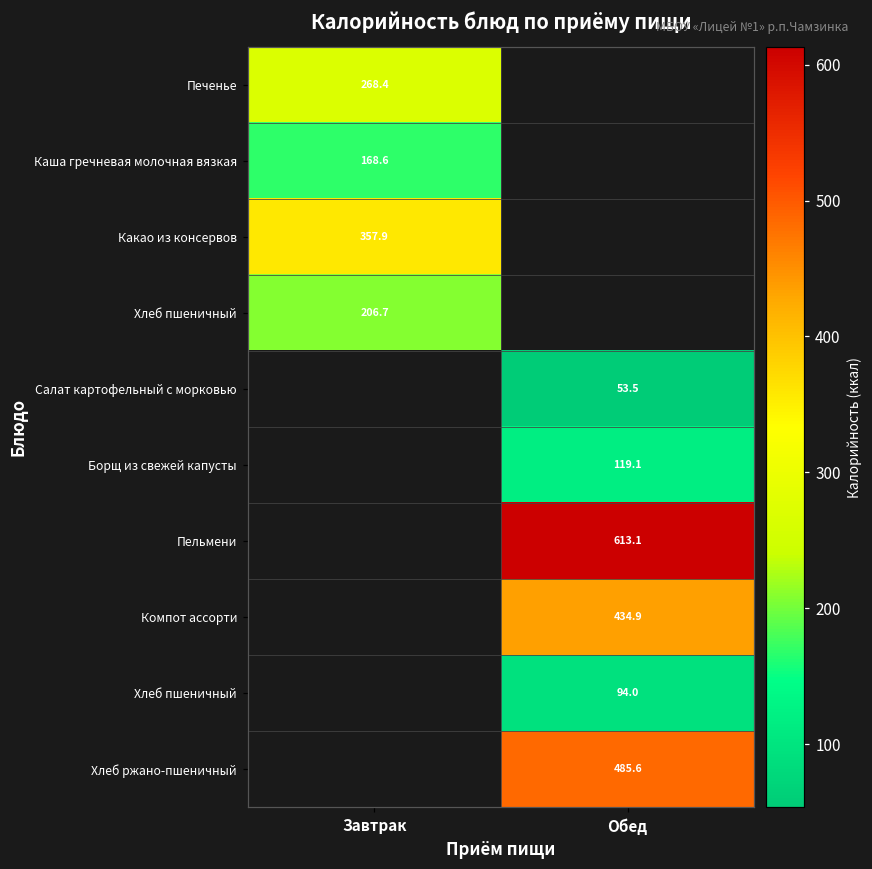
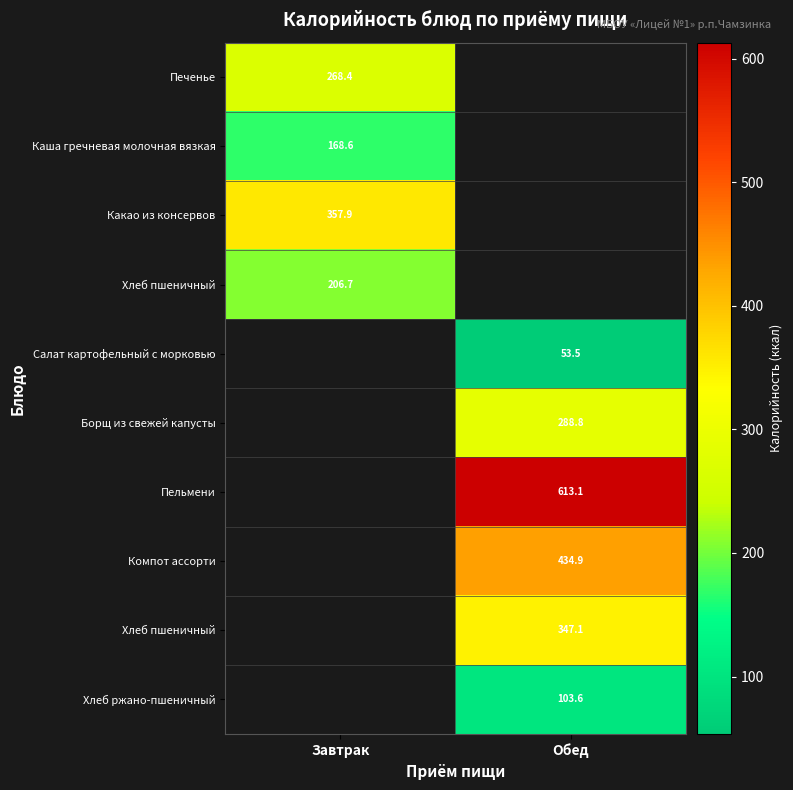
Борщ из свежей капусты, Обед: 119.1 -> 288.8
Хлеб пшеничный, Обед: 94.0 -> 347.1
Хлеб ржано-пшеничный, Обед: 485.6 -> 103.6
